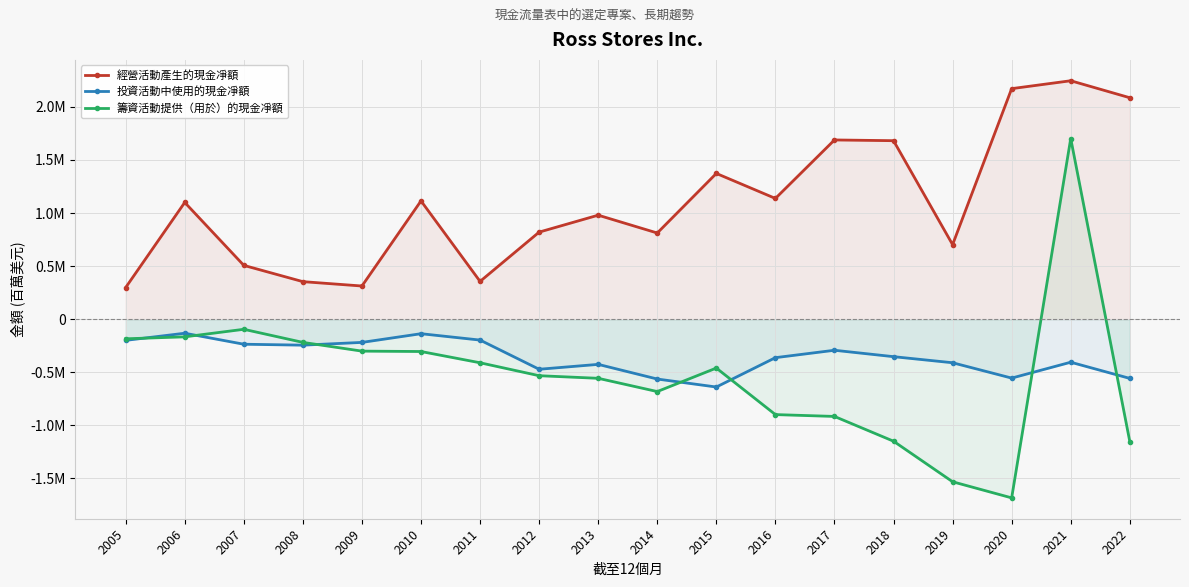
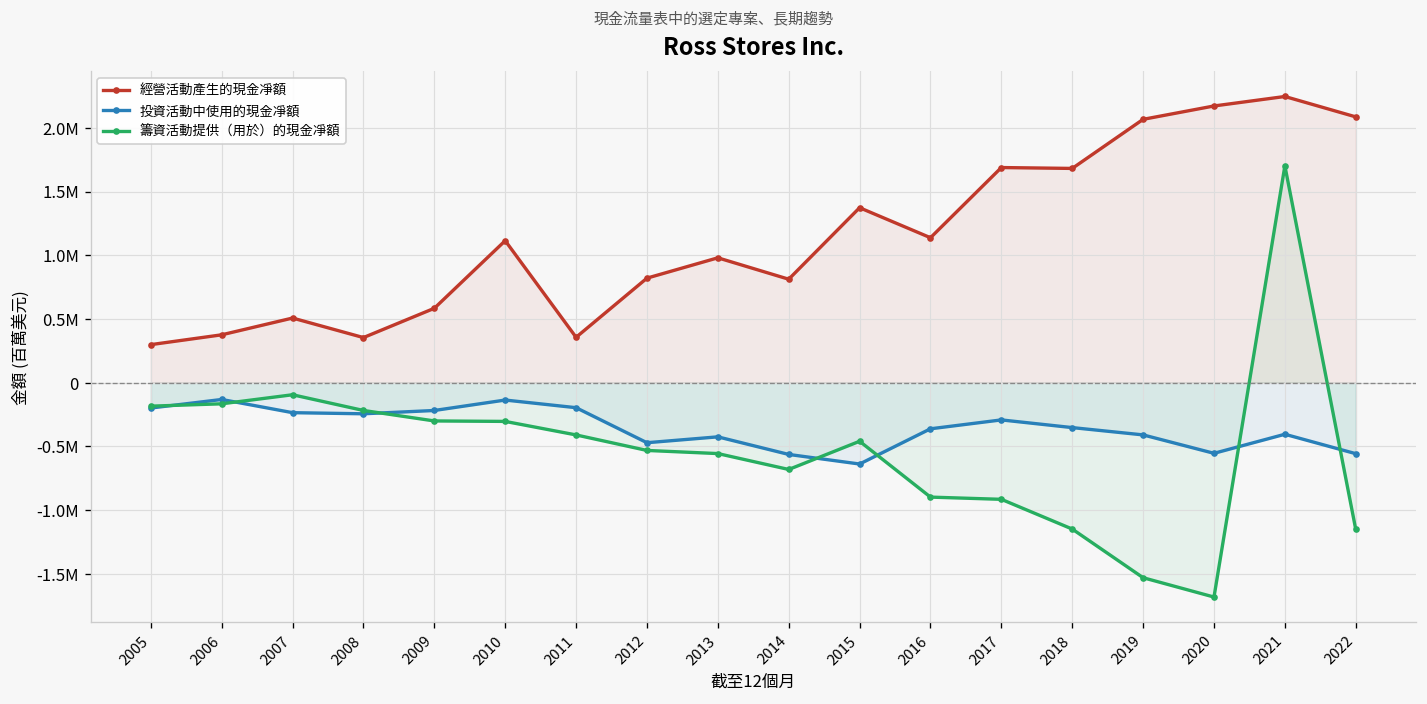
經營活動產生的現金凈額, 2006: 1100000 -> 380000
經營活動產生的現金凈額, 2009: 310000 -> 580000
經營活動產生的現金凈額, 2019: 700000 -> 2070000
